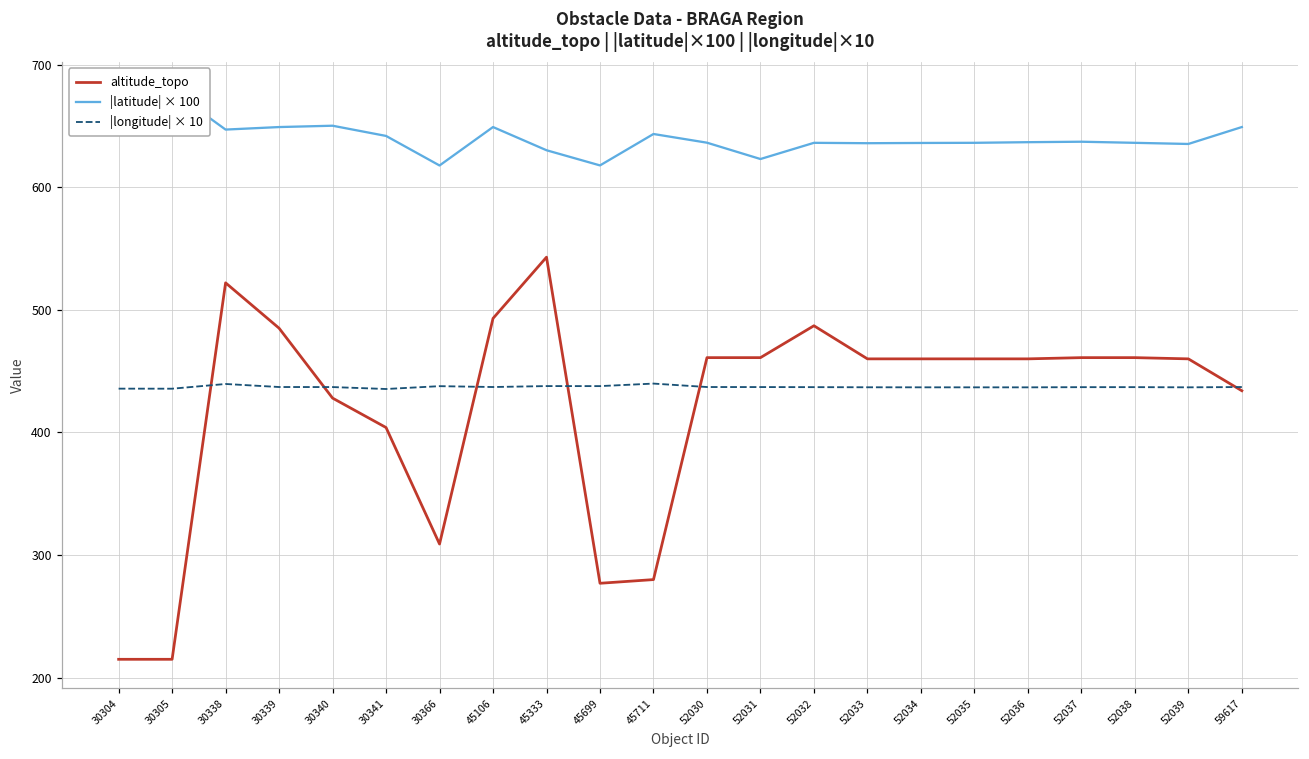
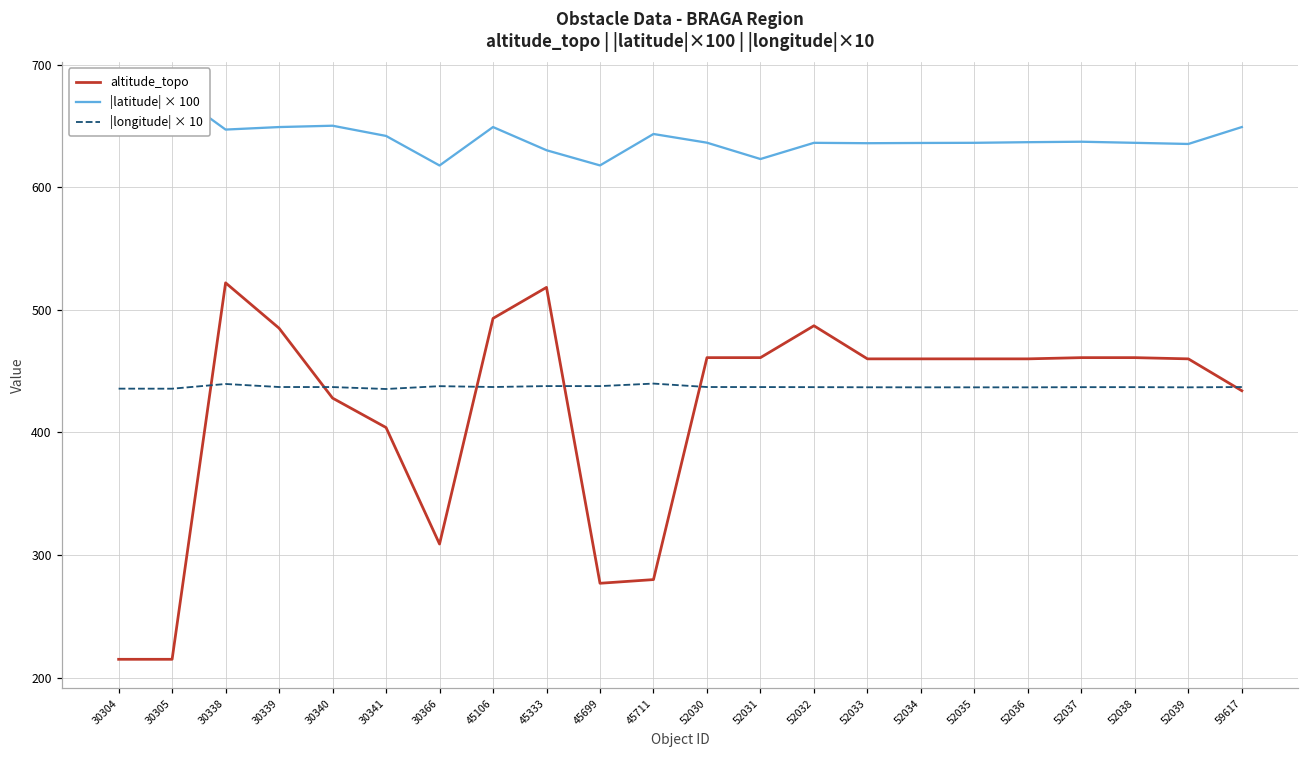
altitude_topo, 45333: 543 -> 518
